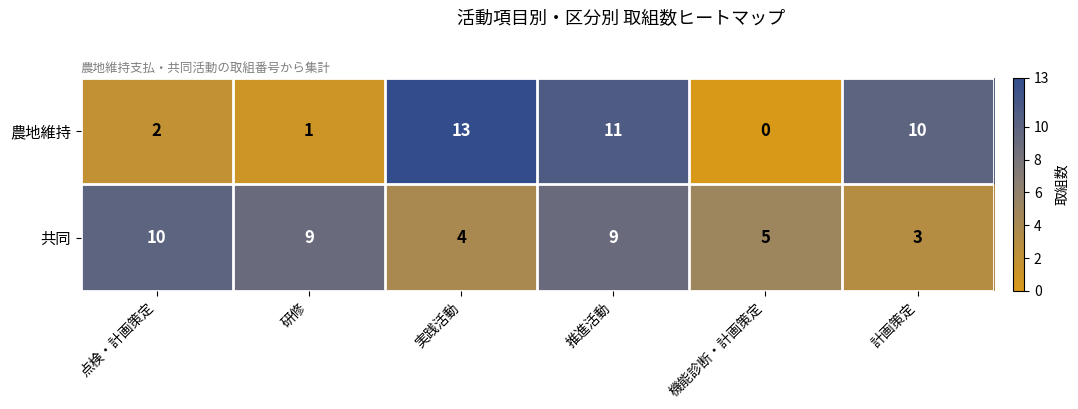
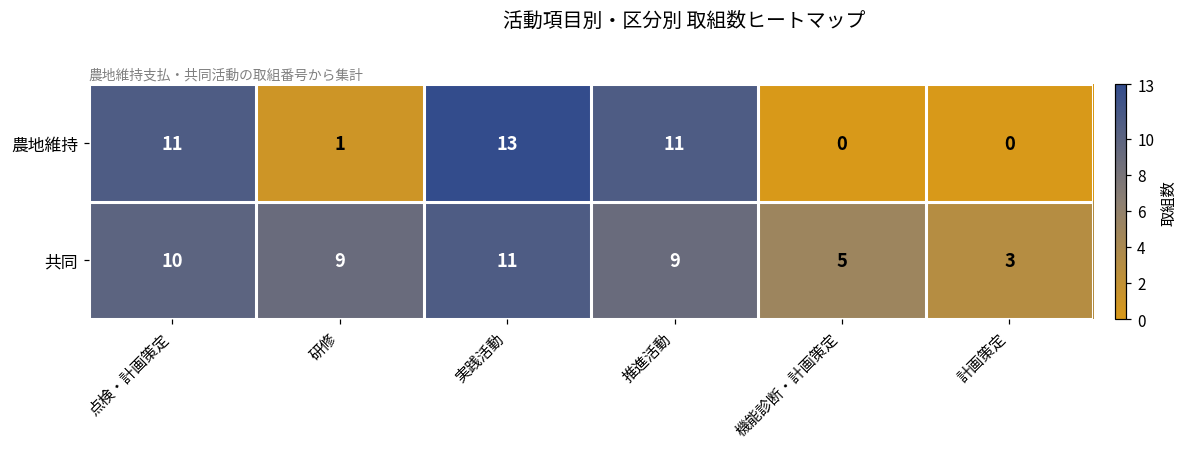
農地維持, 点検・計画策定: 2 -> 11
農地維持, 計画策定: 10 -> 0
共同, 実践活動: 4 -> 11
